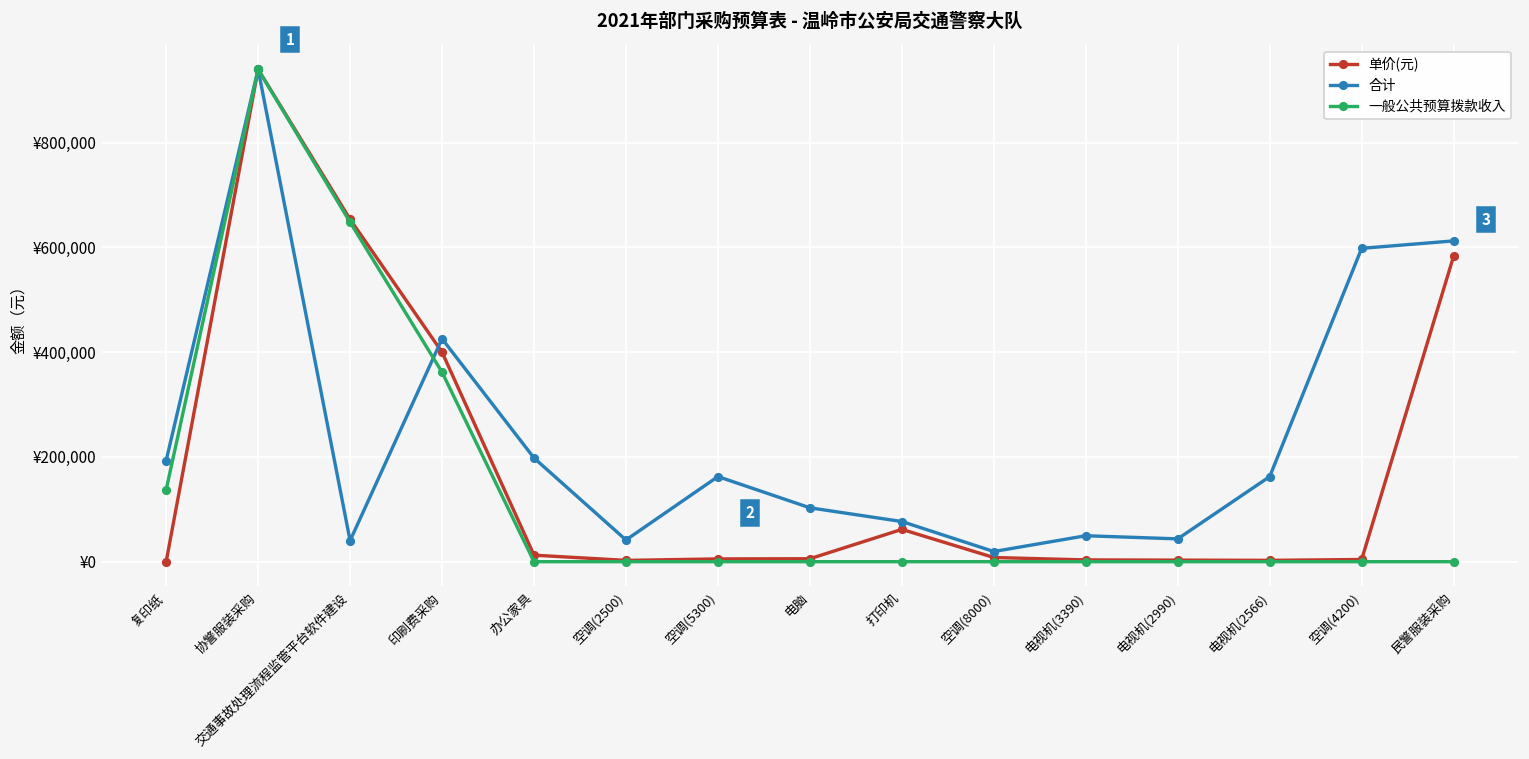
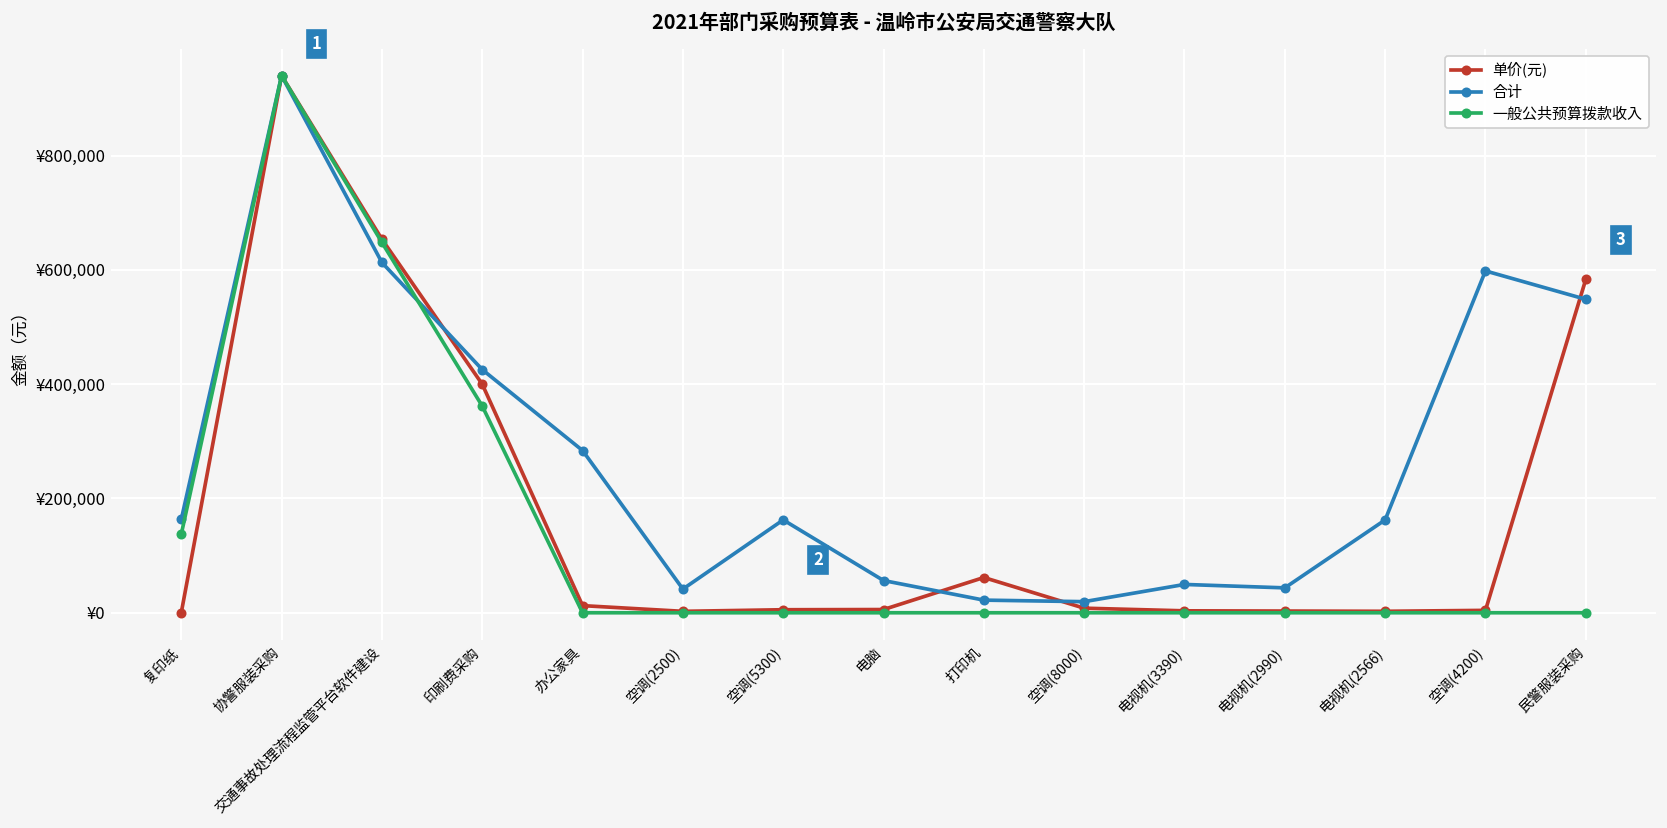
合计, 复印纸: ¥190,000 -> ¥160,000
合计, 交通事故处理流程监管平台软件建设: ¥40,000 -> ¥610,000
合计, 办公家具: ¥200,000 -> ¥280,000
合计, 电脑: ¥100,000 -> ¥60,000
合计, 打印机: ¥80,000 -> ¥20,000
合计, 民警服装采购: ¥610,000 -> ¥550,000
